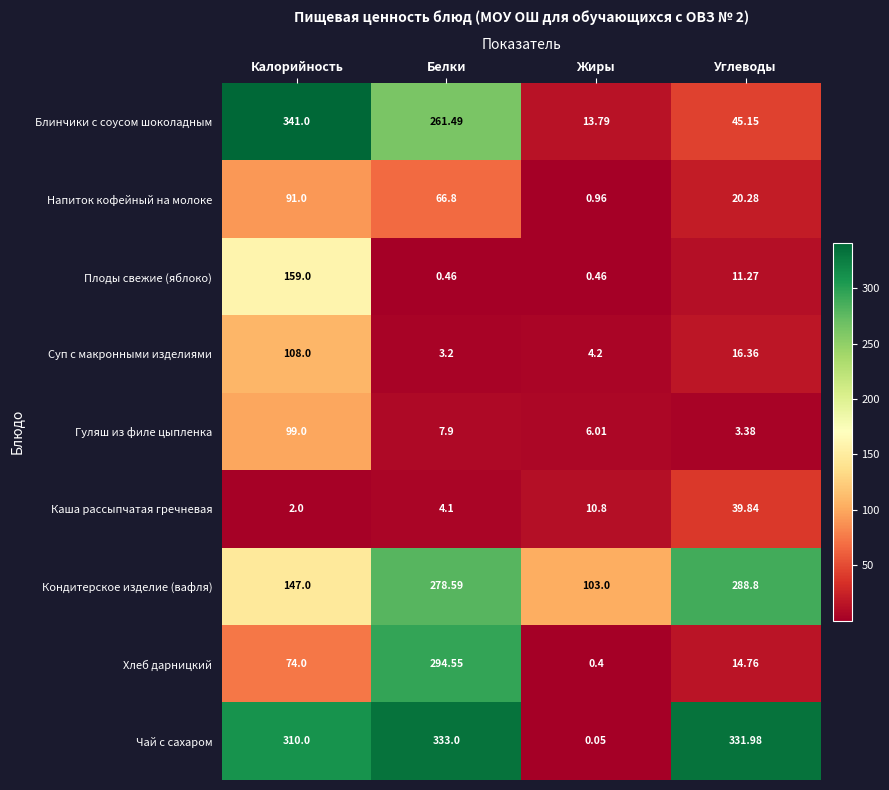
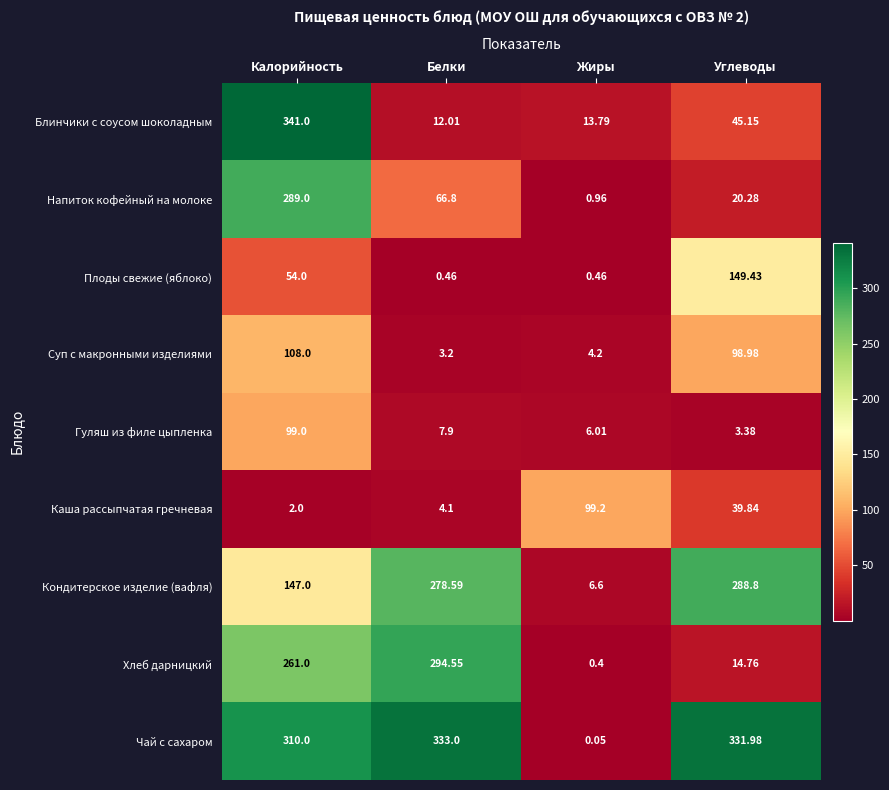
Блинчики с соусом шоколадным, Белки: 261.49 -> 12.01
Напиток кофейный на молоке, Калорийность: 91.0 -> 289.0
Плоды свежие (яблоко), Калорийность: 159.0 -> 54.0
Плоды свежие (яблоко), Углеводы: 11.27 -> 149.43
Суп с макронными изделиями, Углеводы: 16.36 -> 98.98
Каша рассыпчатая гречневая, Жиры: 10.8 -> 99.2
Кондитерское изделие (вафля), Жиры: 103.0 -> 6.6
Хлеб дарницкий, Калорийность: 74.0 -> 261.0
